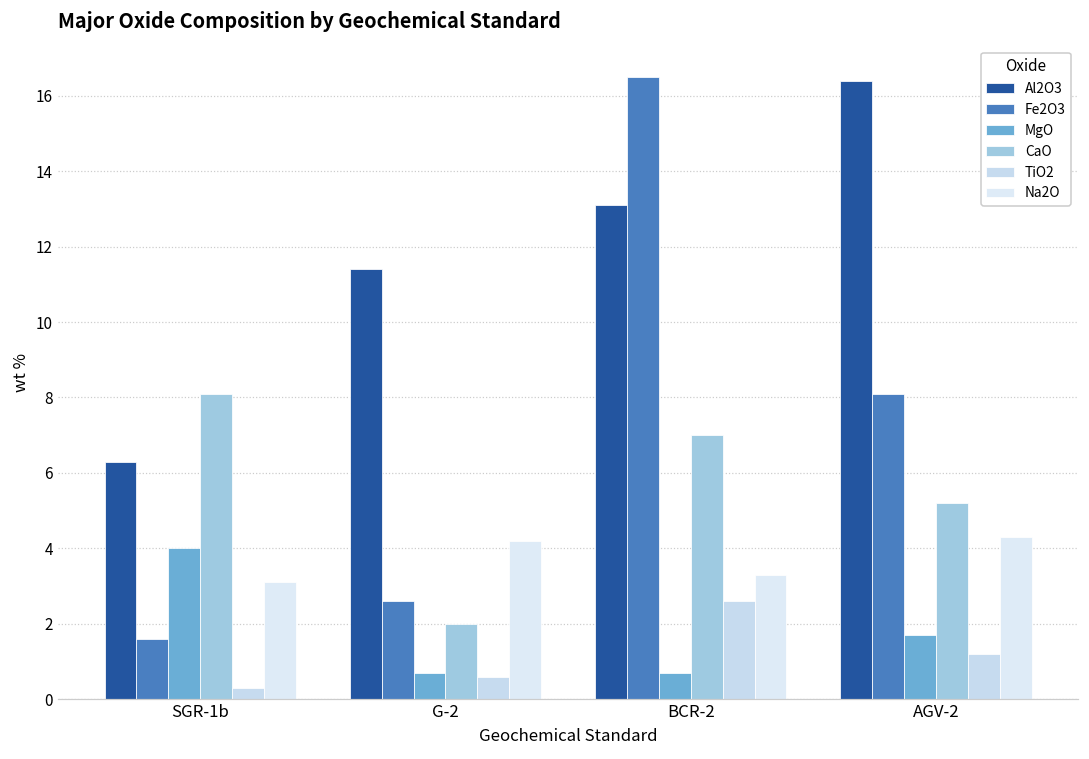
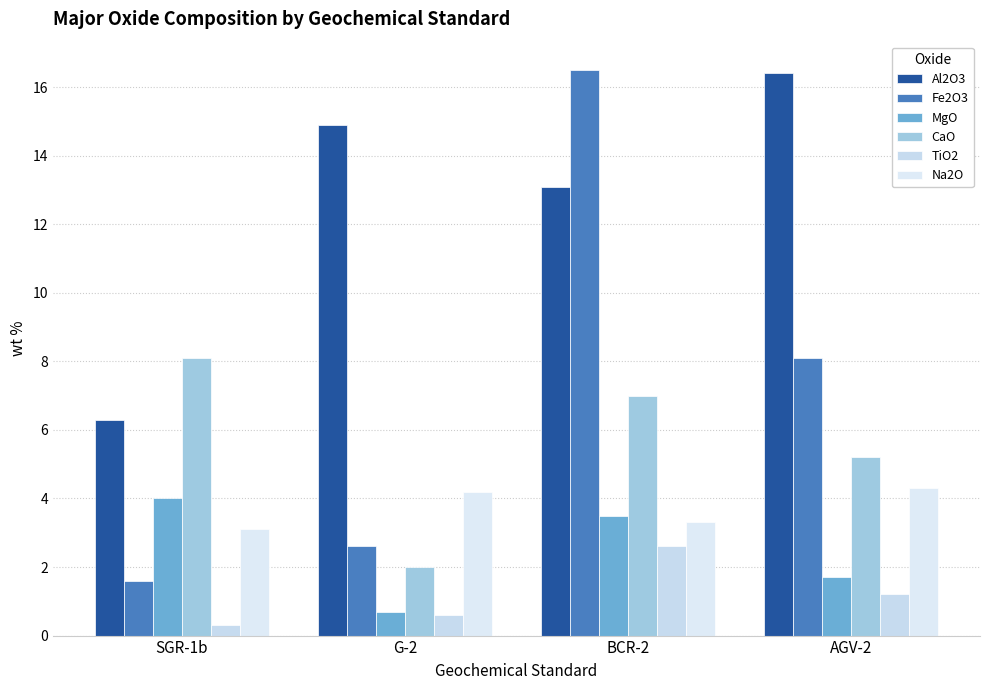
Al2O3, G-2: 11.4 -> 14.9
MgO, BCR-2: 0.7 -> 3.5
